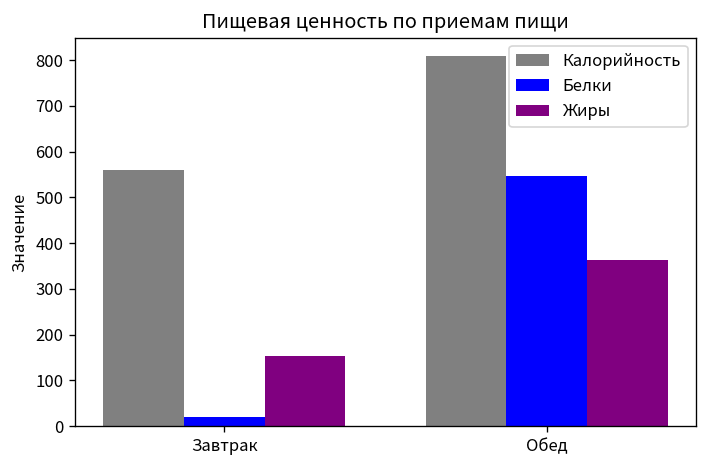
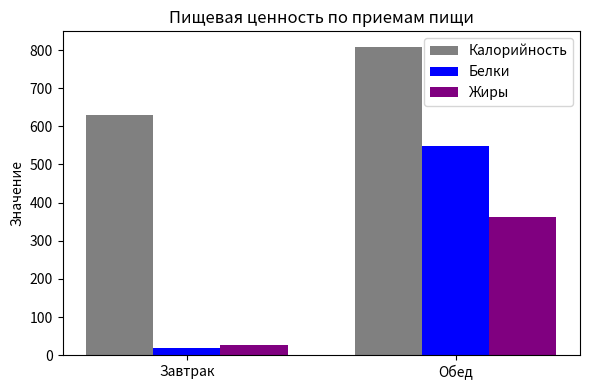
Калорийность, Завтрак: 560 -> 630
Жиры, Завтрак: 150 -> 30
